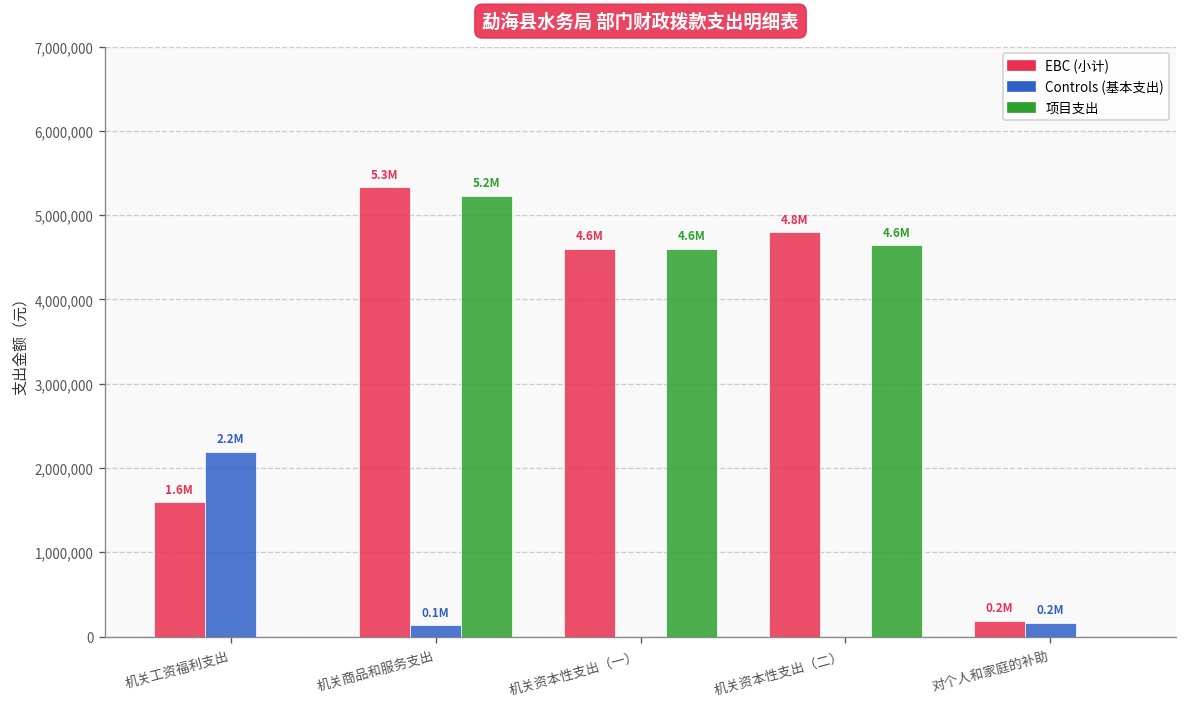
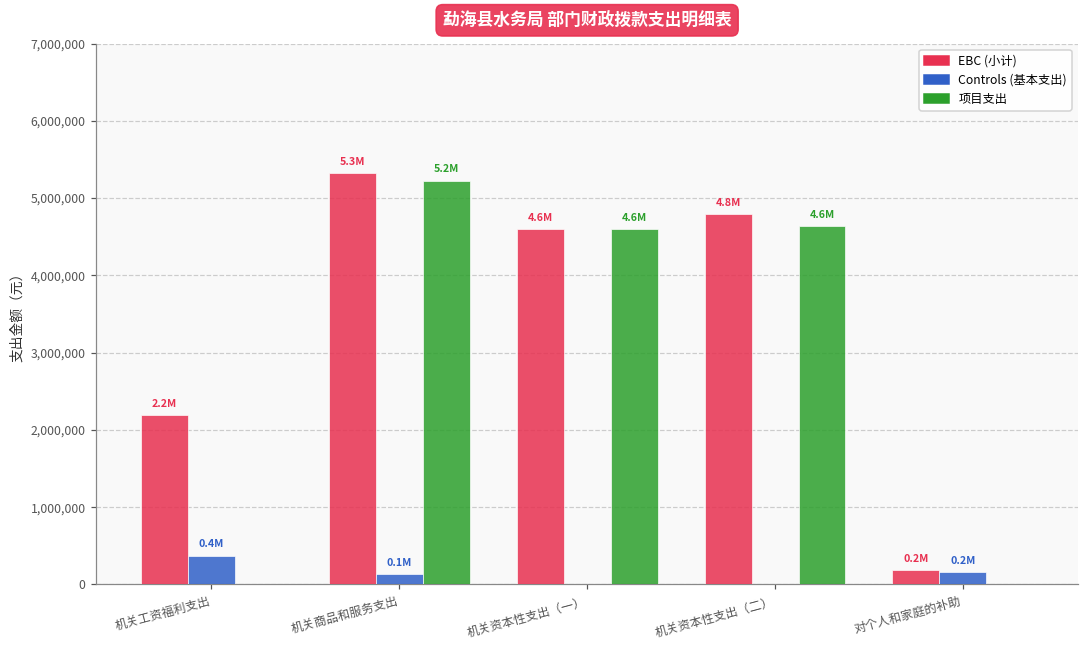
EBC (小计), 机关工资福利支出: 1.6M -> 2.2M
Controls (基本支出), 机关工资福利支出: 2.2M -> 0.4M
